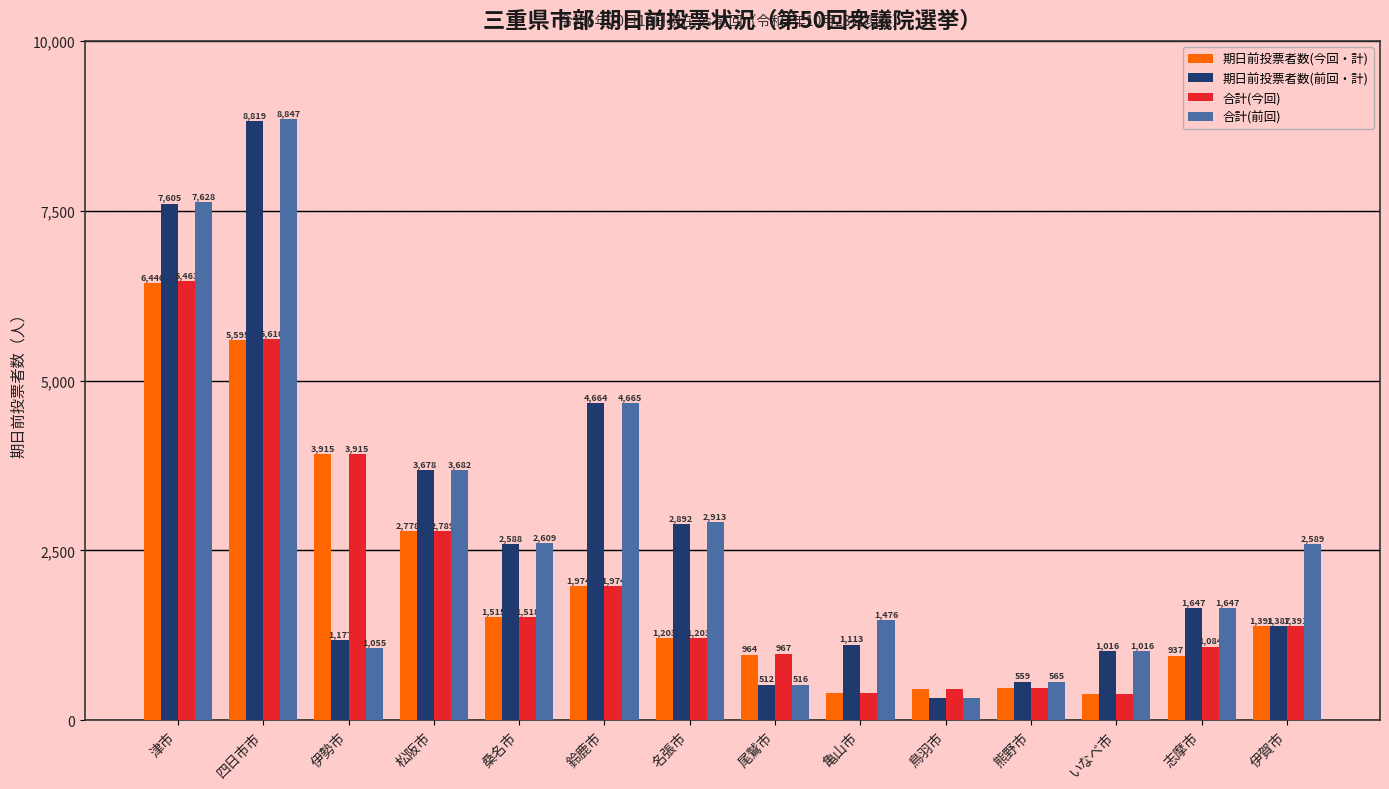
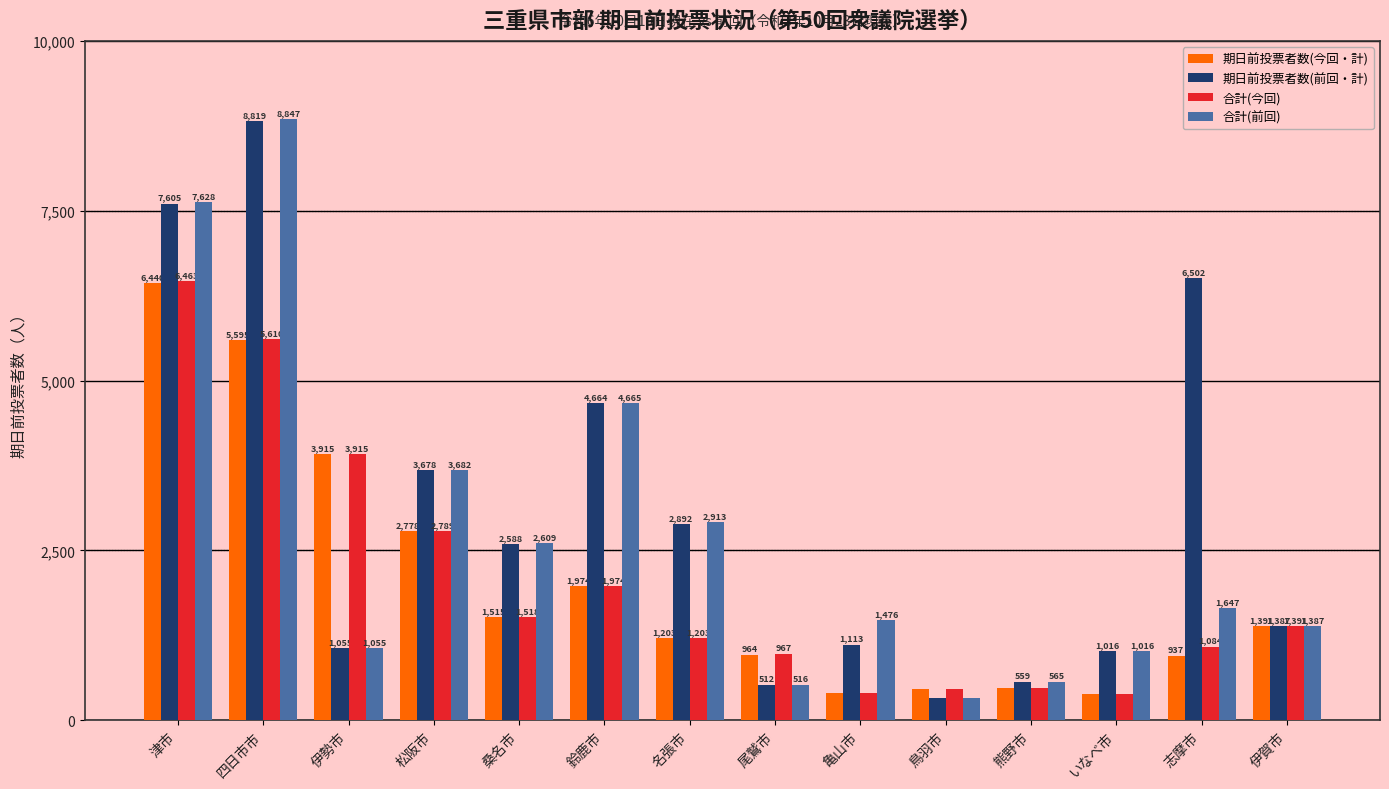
期日前投票者数(前回・計), 伊勢市: 1,177 -> 1,055
期日前投票者数(前回・計), 志摩市: 1,647 -> 6,502
合計(前回), 伊賀市: 2,589 -> 1,387
